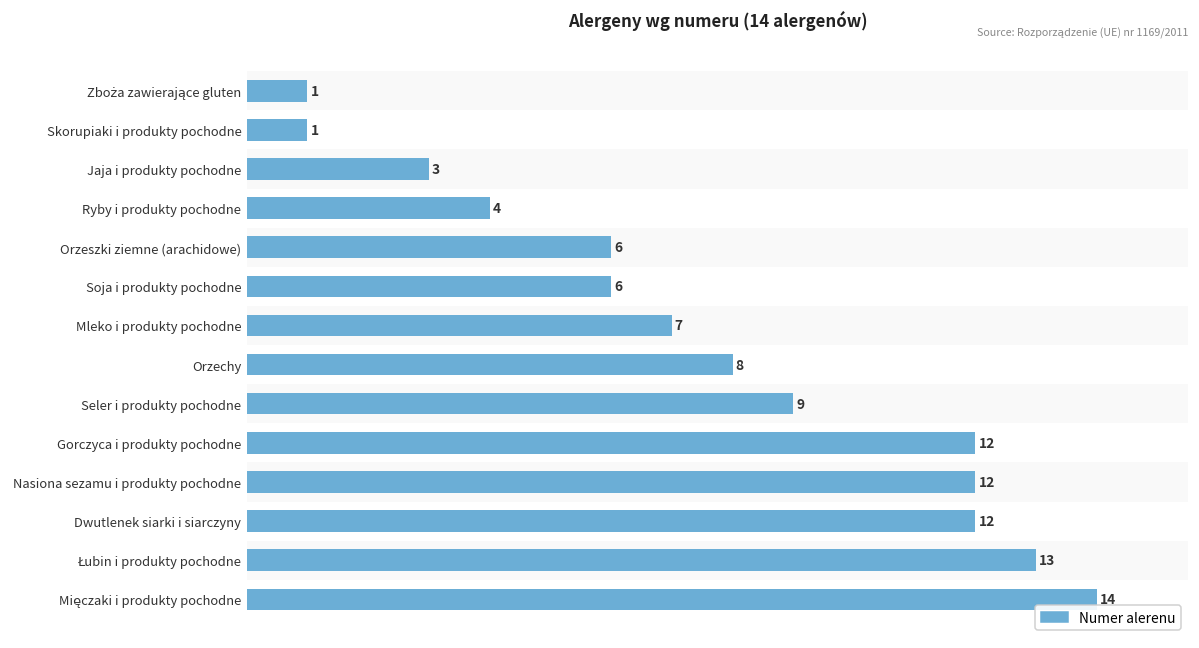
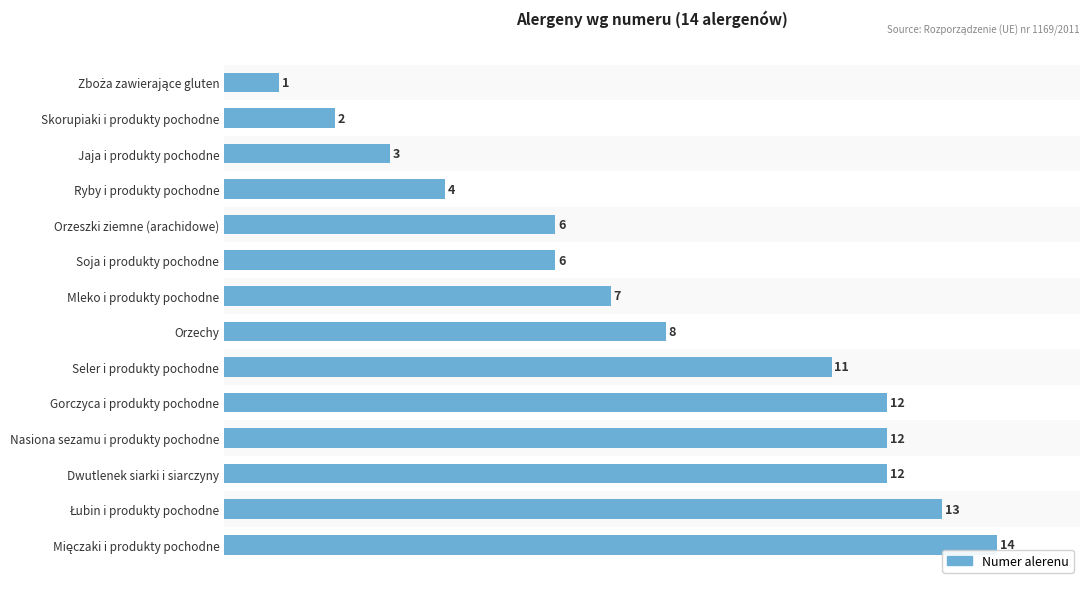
Skorupiaki i produkty pochodne: 1 -> 2
Seler i produkty pochodne: 9 -> 11
